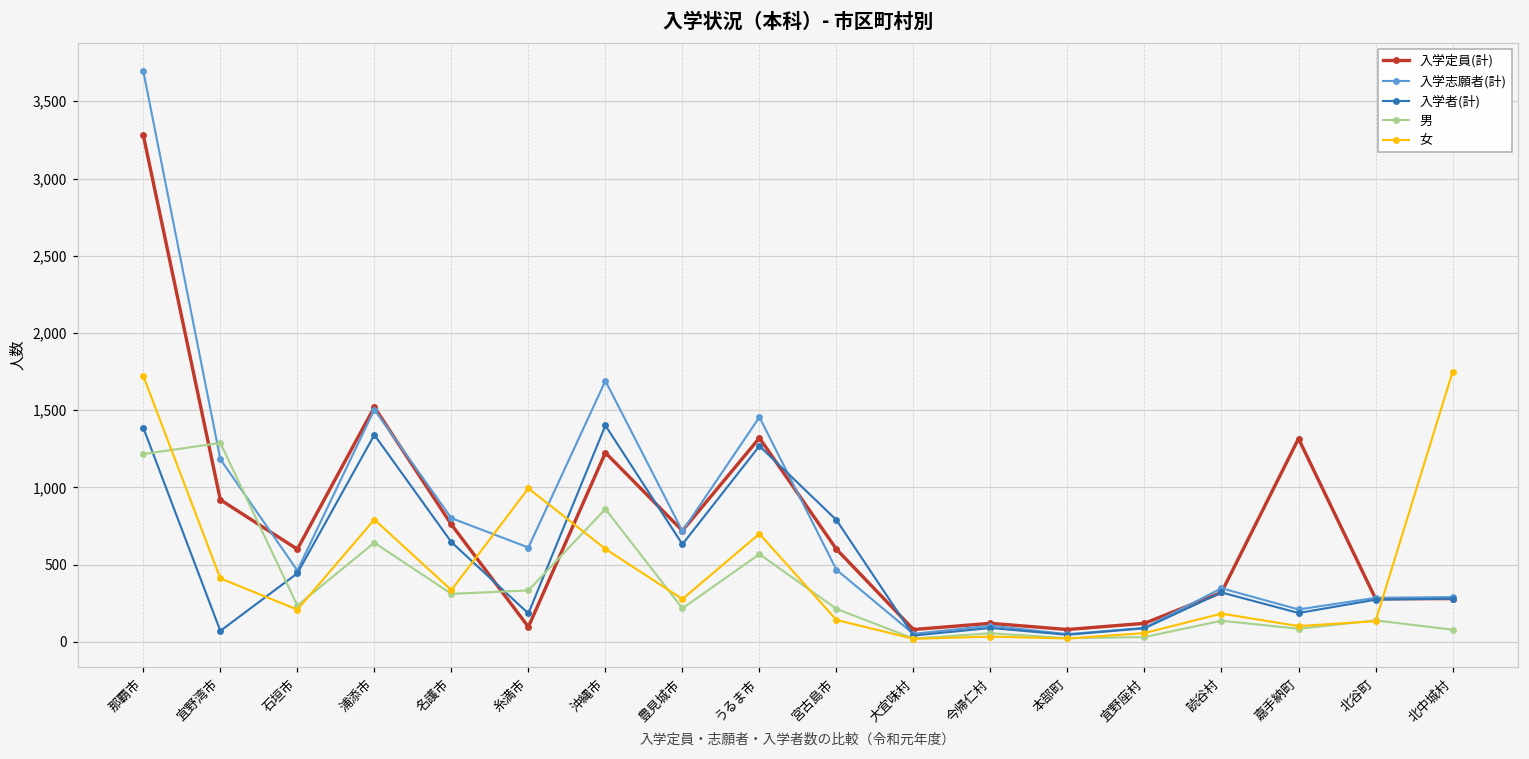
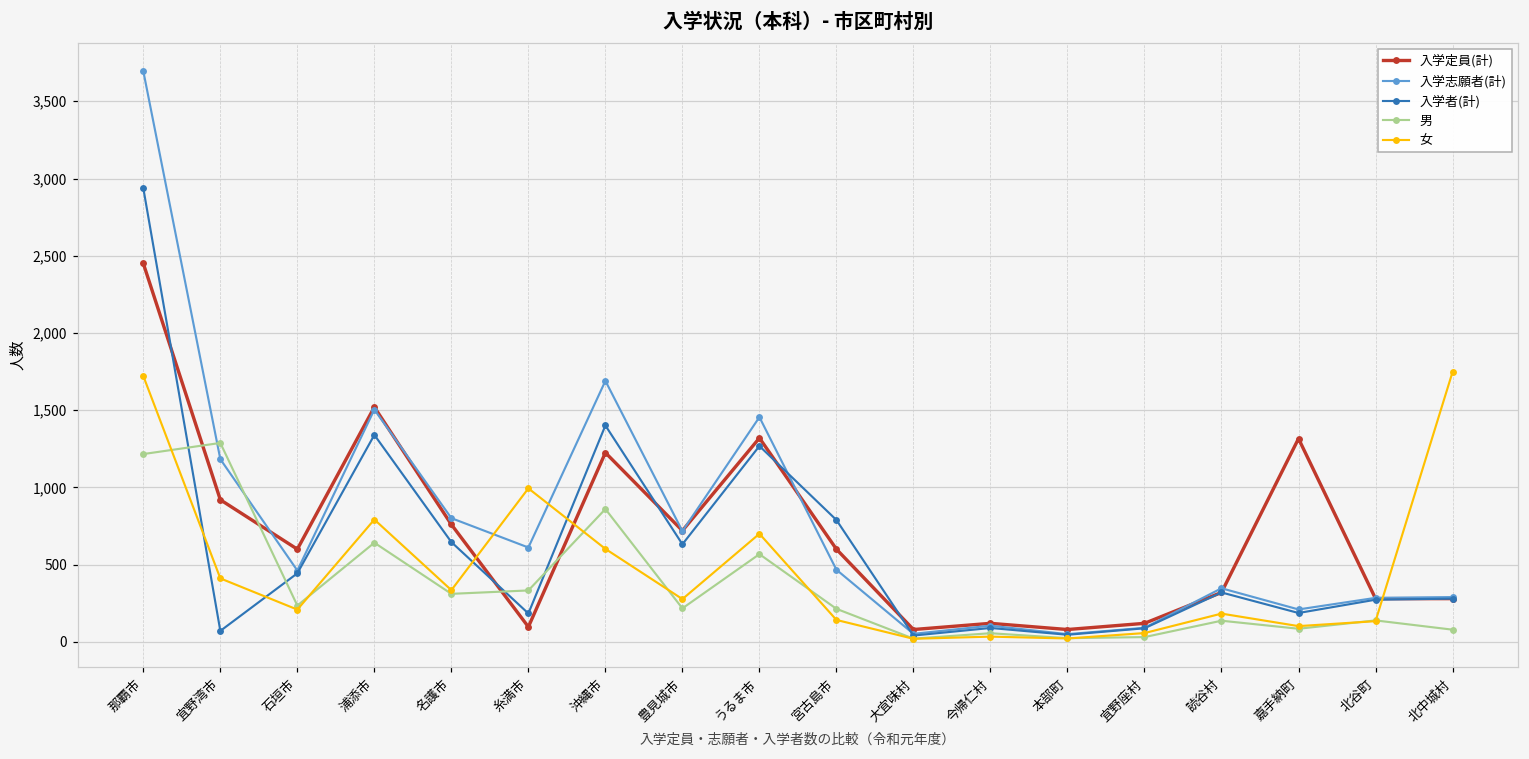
入学定員(計), 那覇市: 3,280 -> 2,450
入学者(計), 那覇市: 1,390 -> 2,940
